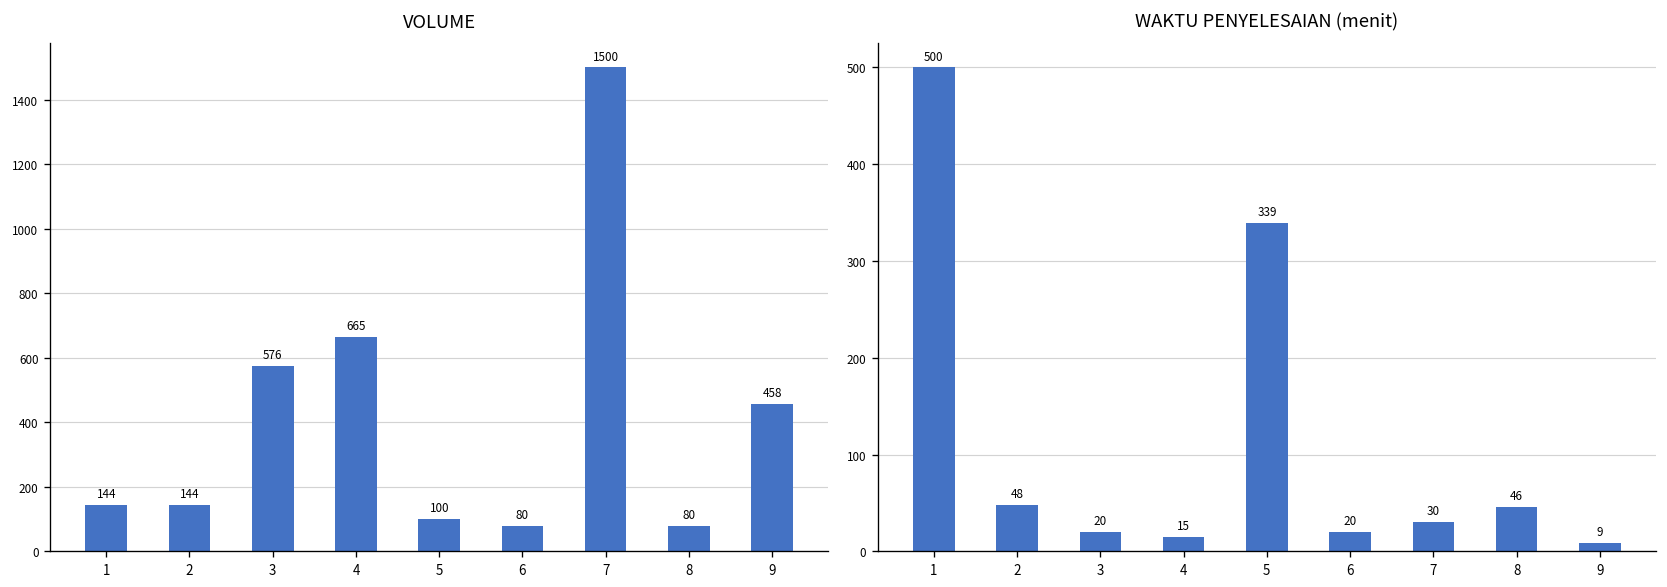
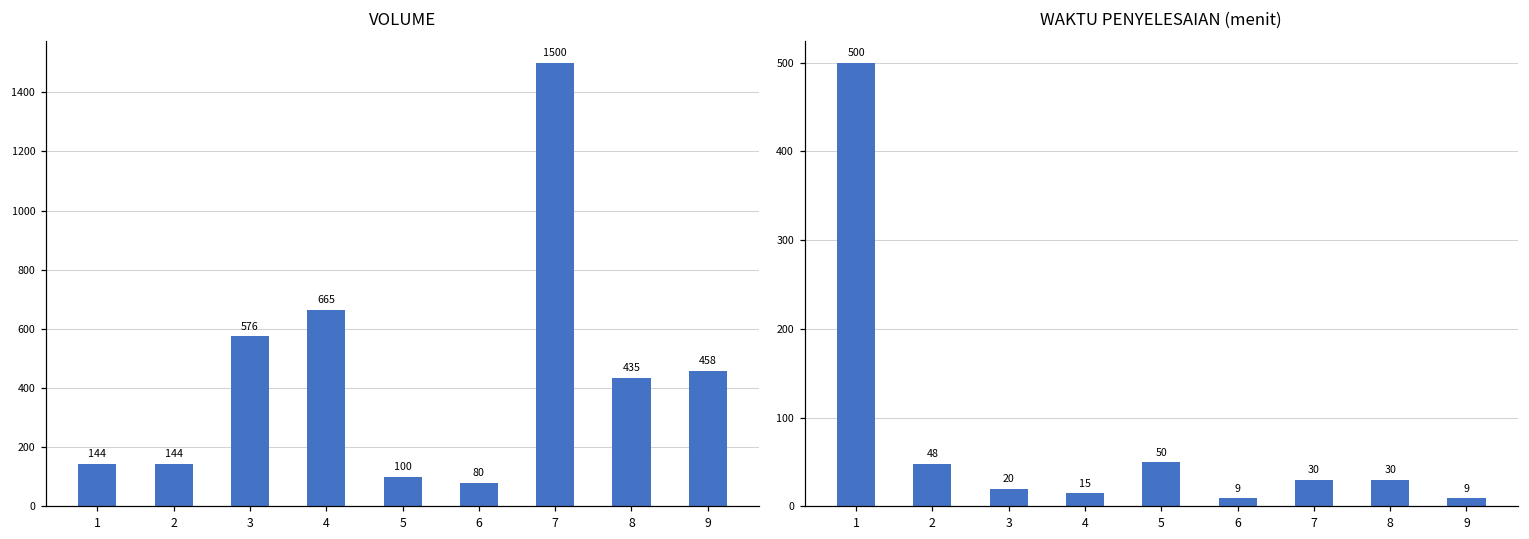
VOLUME, 8: 80 -> 435
WAKTU PENYELESAIAN (menit), 5: 339 -> 50
WAKTU PENYELESAIAN (menit), 6: 20 -> 9
WAKTU PENYELESAIAN (menit), 8: 46 -> 30
